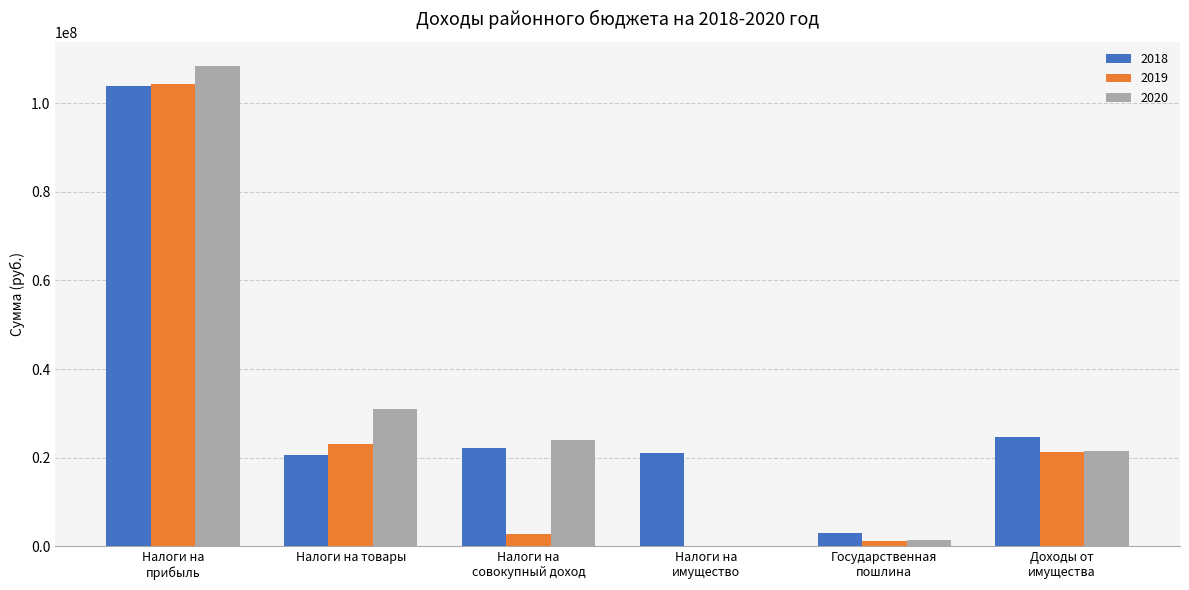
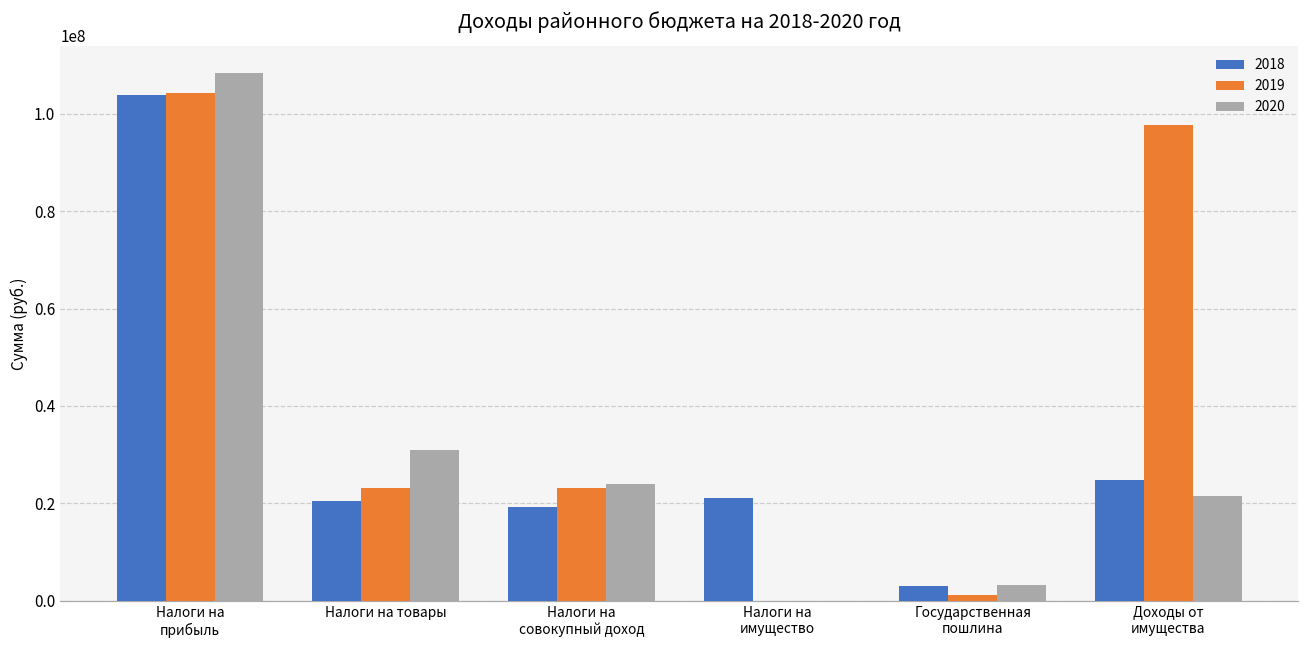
2018, Налоги на совокупный доход: 22000000 -> 19000000
2019, Налоги на совокупный доход: 3000000 -> 23000000
2020, Государственная пошлина: 1000000 -> 3000000
2019, Доходы от имущества: 21000000 -> 98000000
